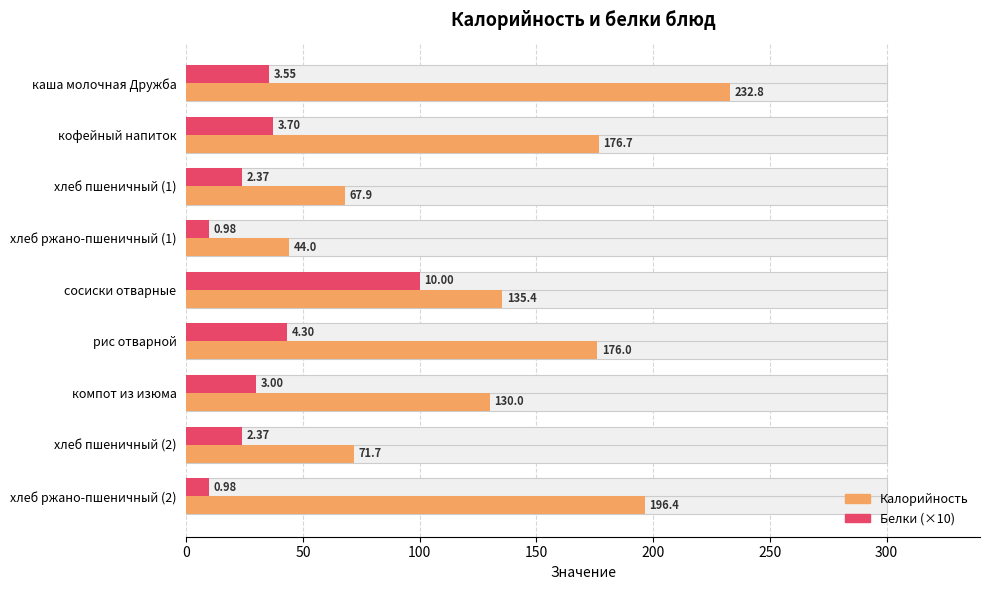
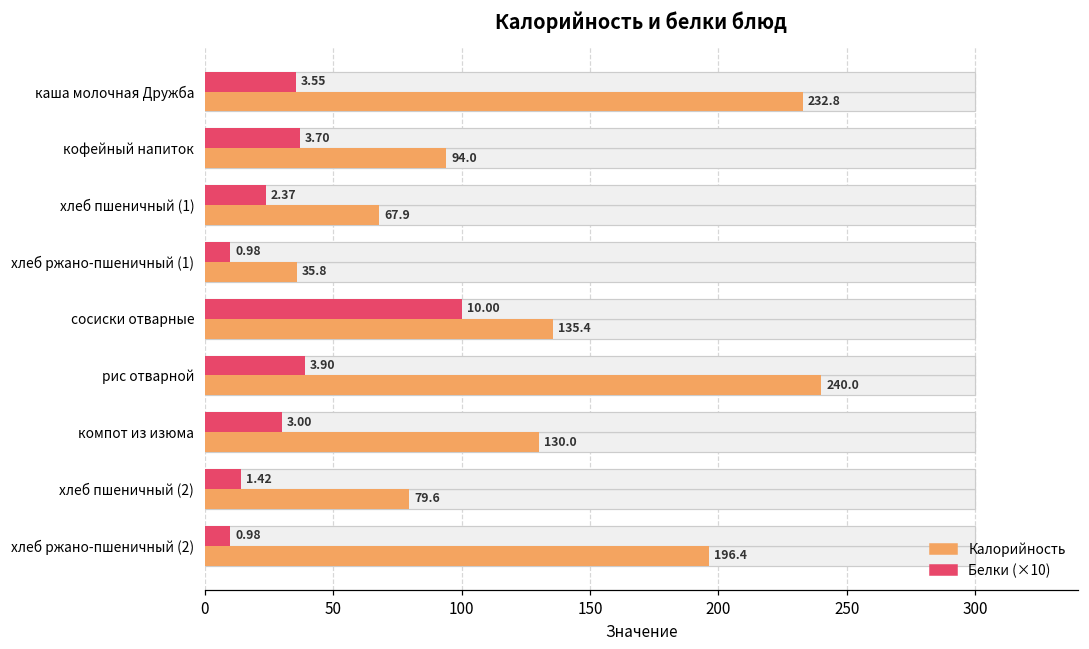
Калорийность, кофейный напиток: 176.7 -> 94.0
Калорийность, хлеб ржано-пшеничный (1): 44.0 -> 35.8
Белки (×10), рис отварной: 4.30 -> 3.90
Калорийность, рис отварной: 176.0 -> 240.0
Белки (×10), хлеб пшеничный (2): 2.37 -> 1.42
Калорийность, хлеб пшеничный (2): 71.7 -> 79.6
